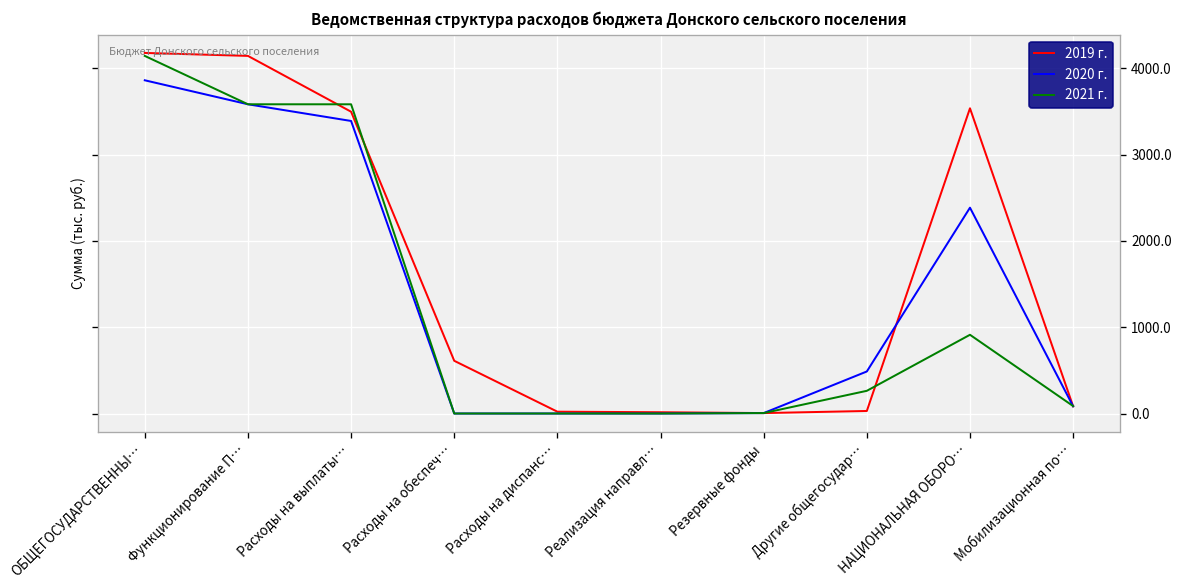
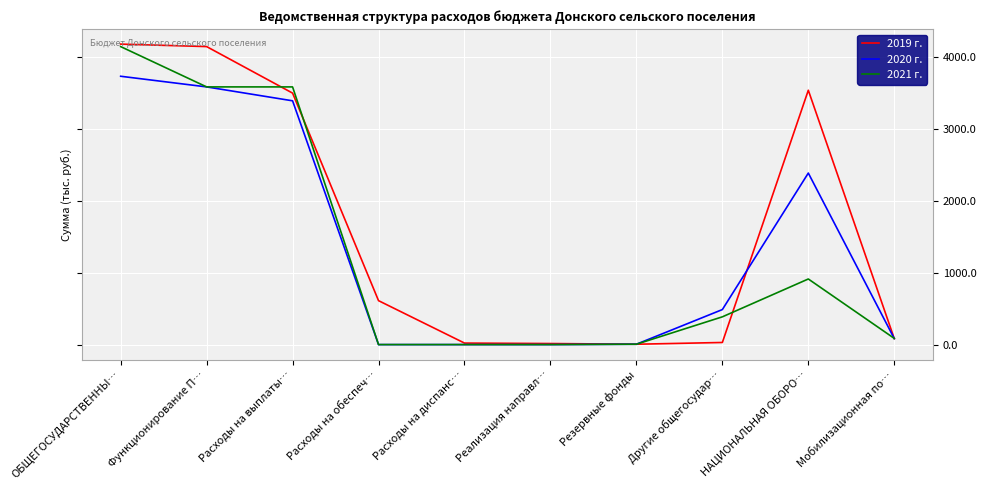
2020 г., ОБЩЕГОСУДАРСТВЕННЫ…: 3900 -> 3700
2021 г., Другие общегосудар…: 300 -> 400
